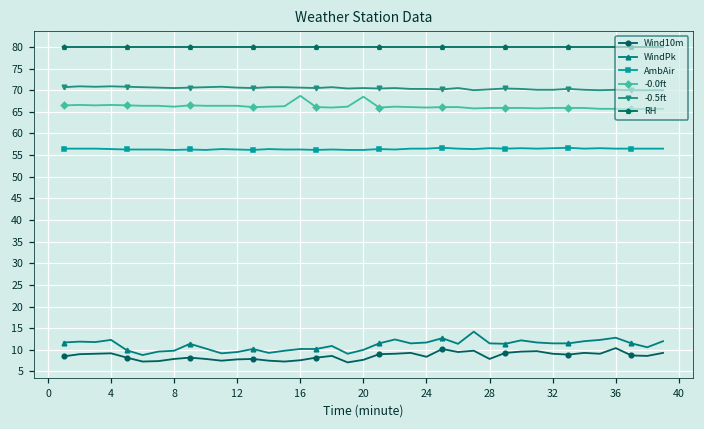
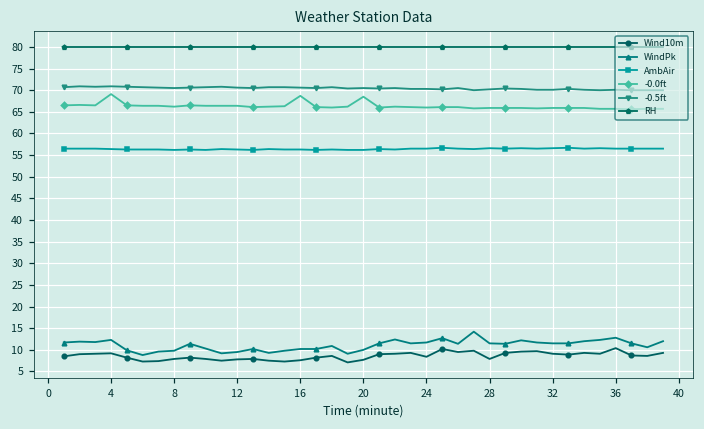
-0.0ft, 4: 67 -> 69
